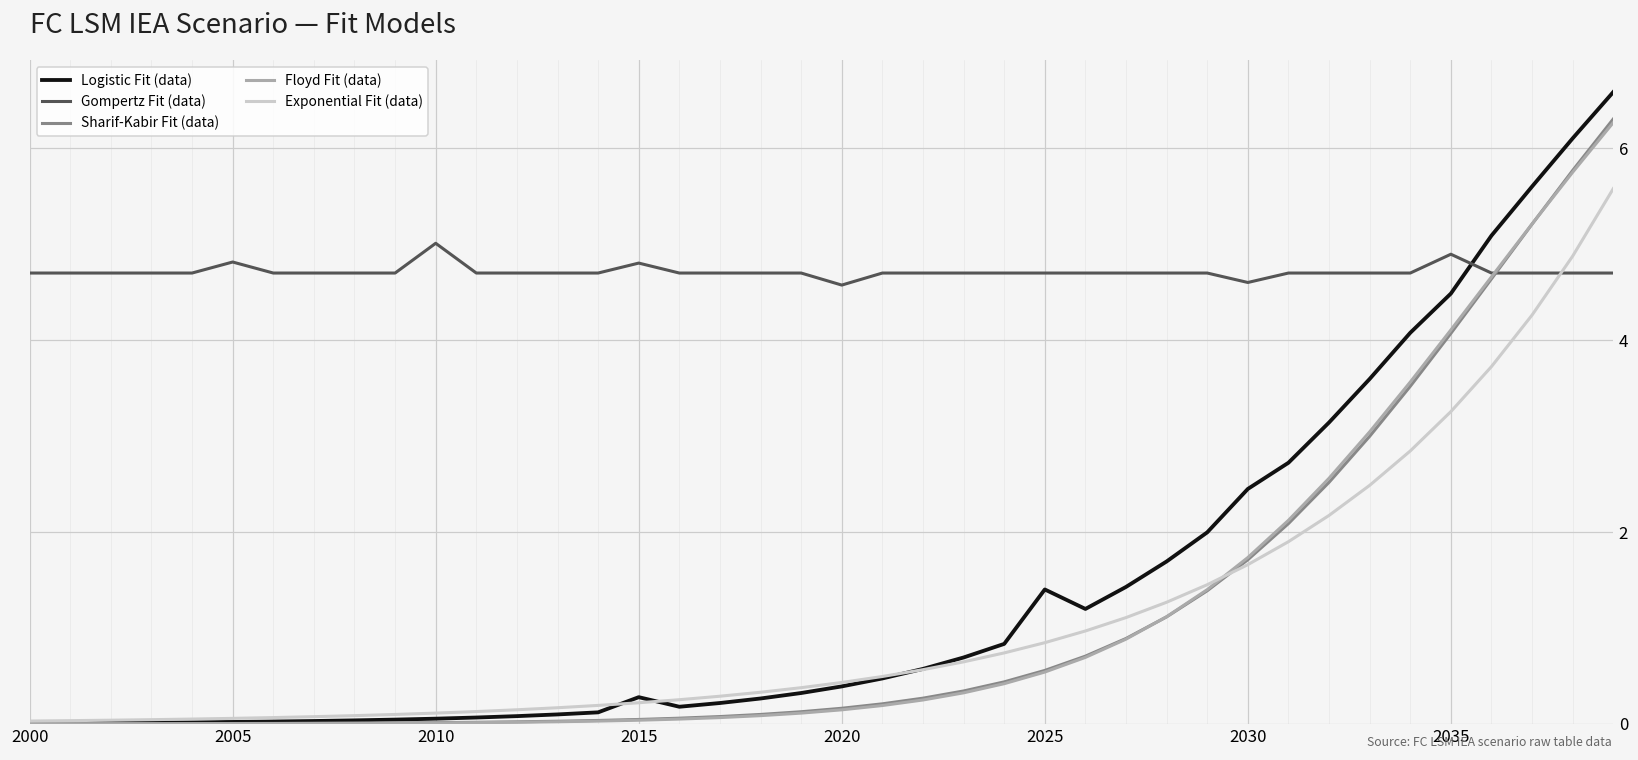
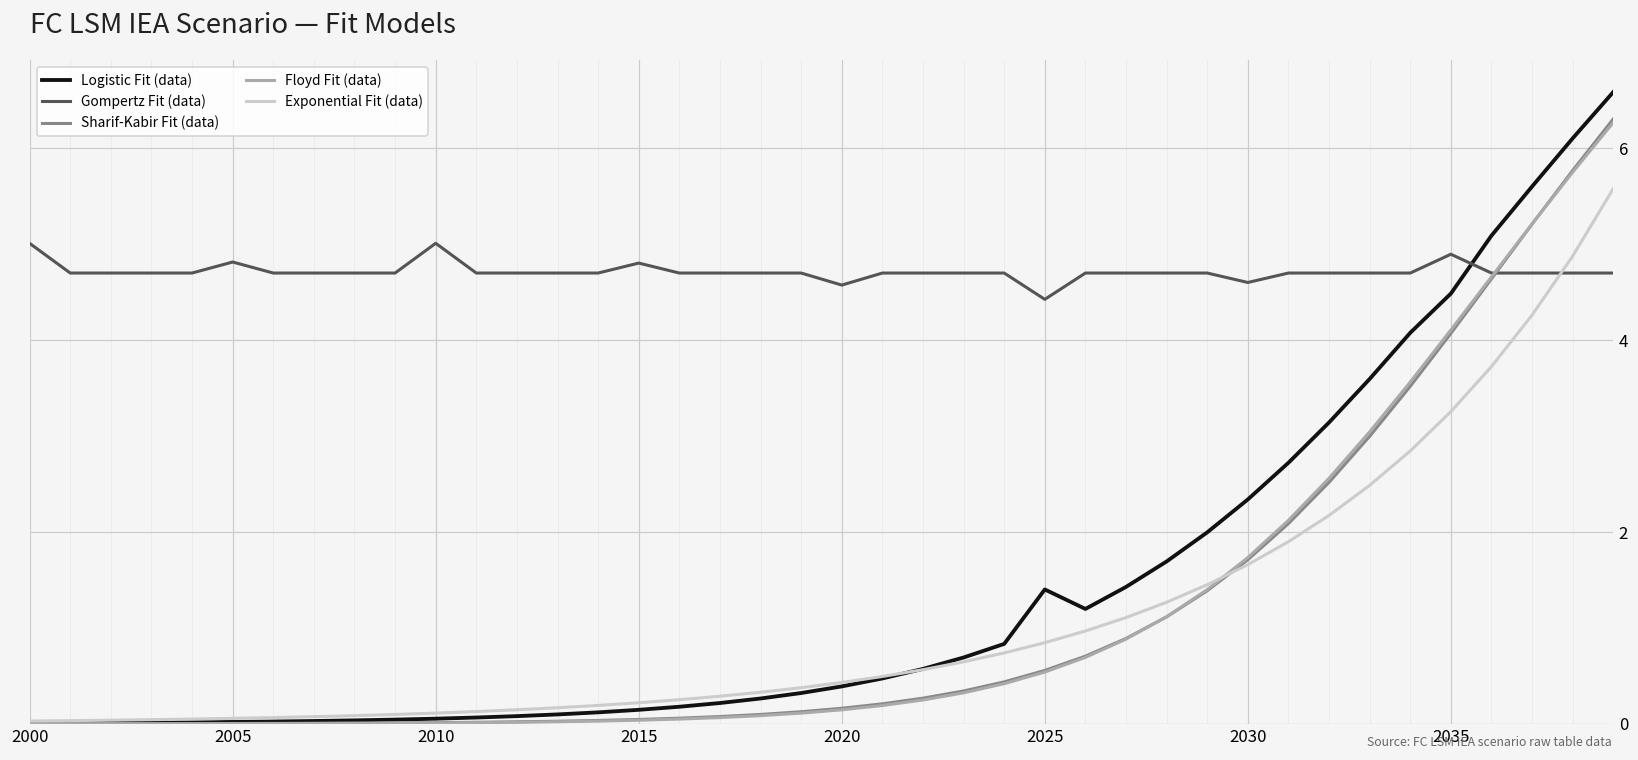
Gompertz Fit (data), 2000: 4.7 -> 5.0
Logistic Fit (data), 2015: 0.3 -> 0.1
Gompertz Fit (data), 2025: 4.7 -> 4.4
Logistic Fit (data), 2030: 2.4 -> 2.3
